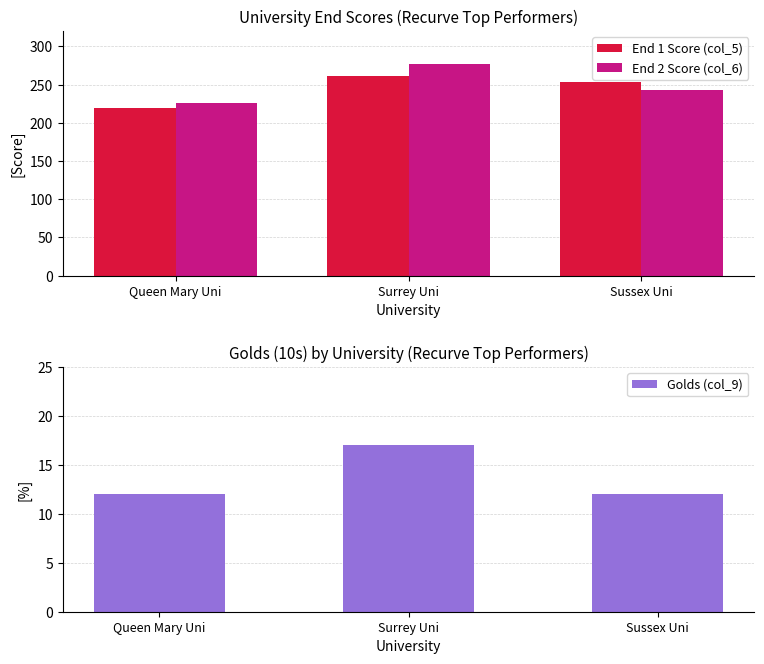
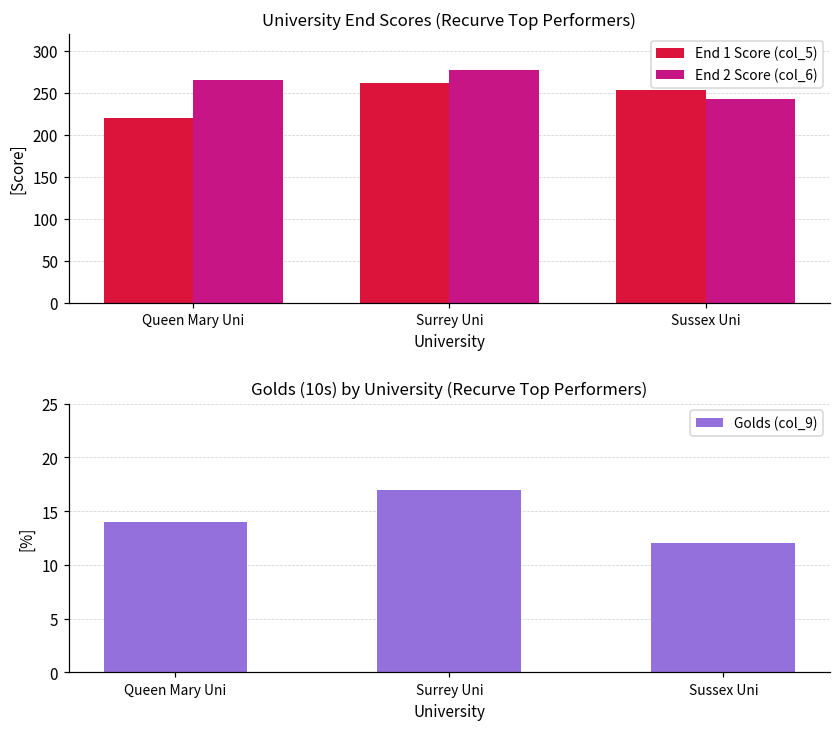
University End Scores (Recurve Top Performers), End 2 Score (col_6), Queen Mary Uni: 230 -> 270
Golds (10s) by University (Recurve Top Performers), Queen Mary Uni: 12 -> 14
